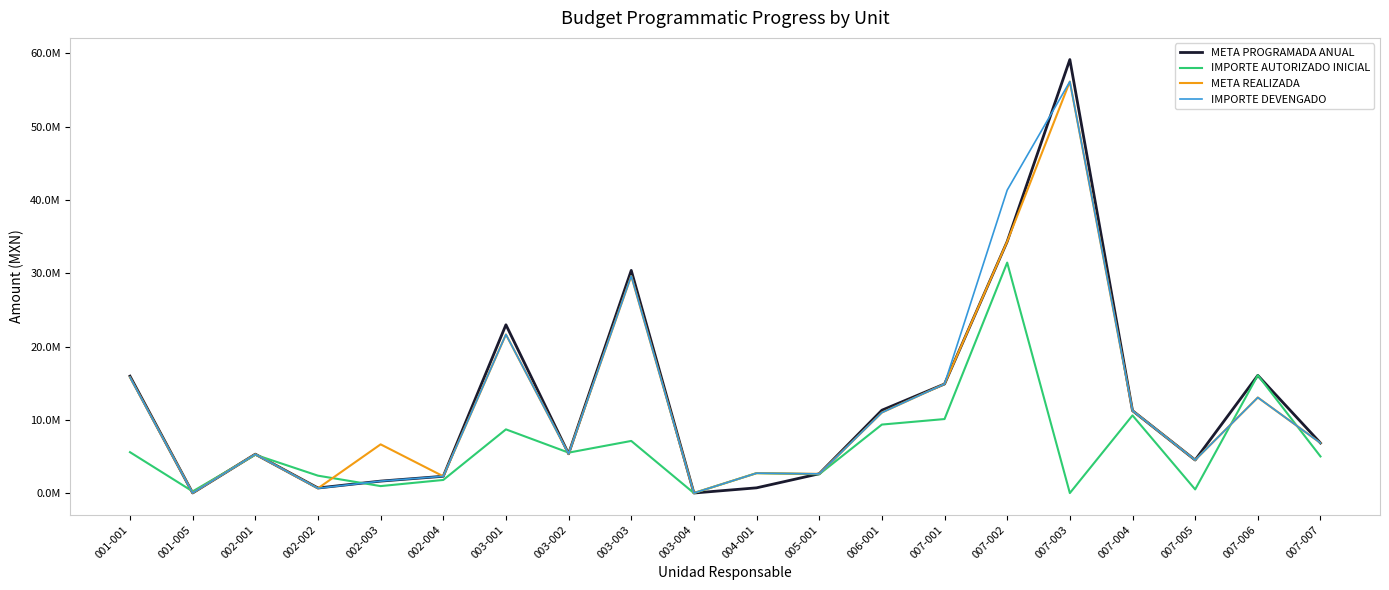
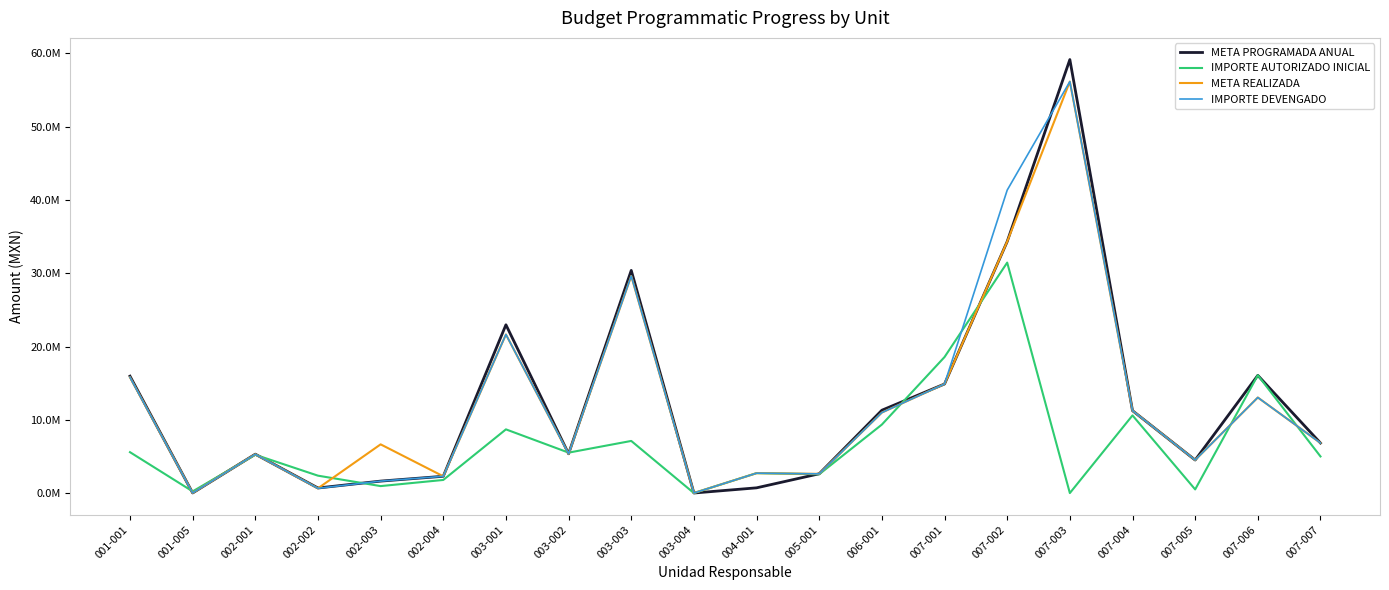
IMPORTE AUTORIZADO INICIAL, 007-001: 10000000 -> 19000000
